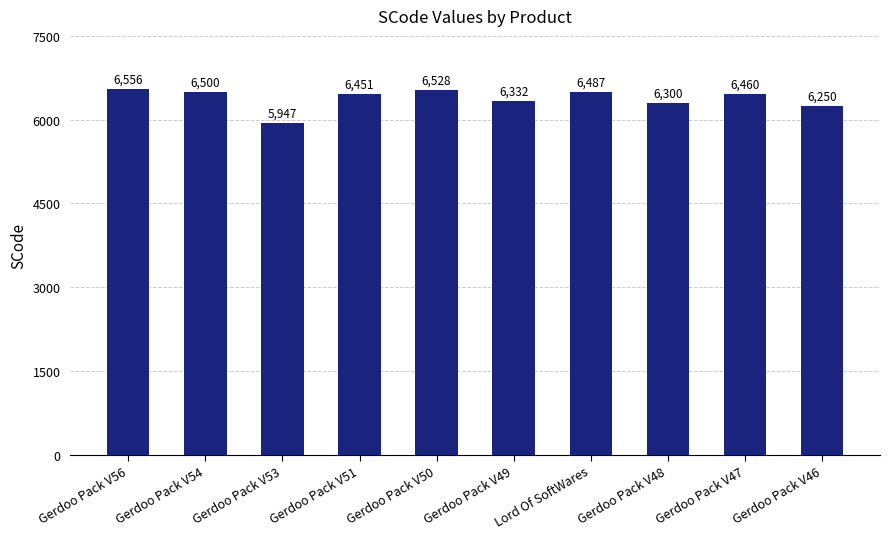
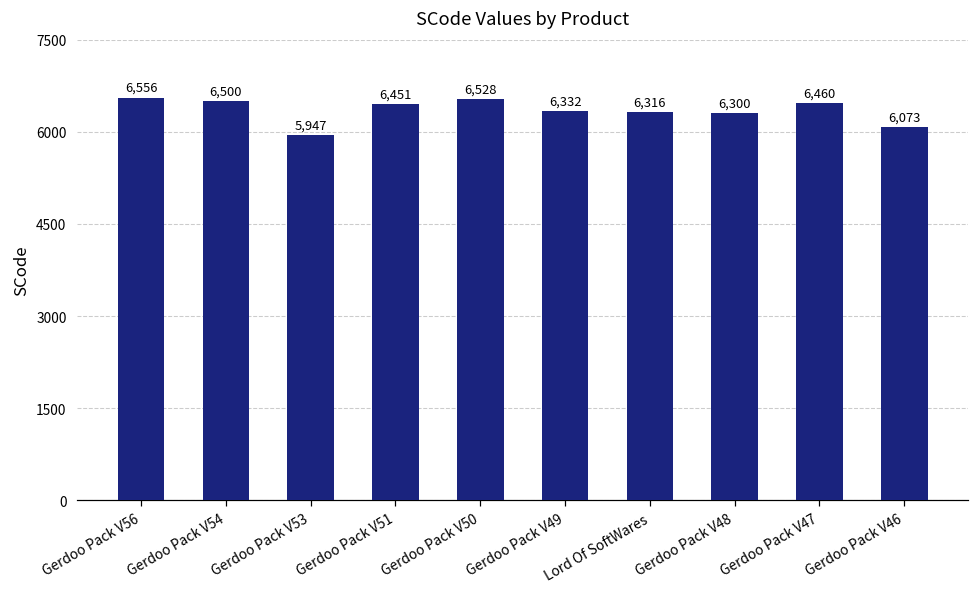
Lord Of SoftWares: 6,487 -> 6,316
Gerdoo Pack V46: 6,250 -> 6,073
